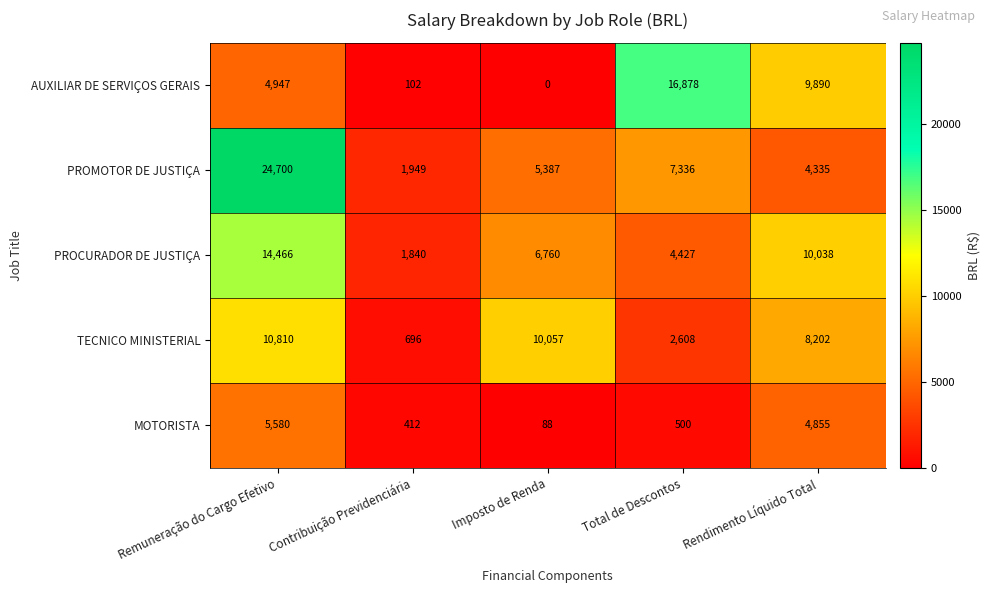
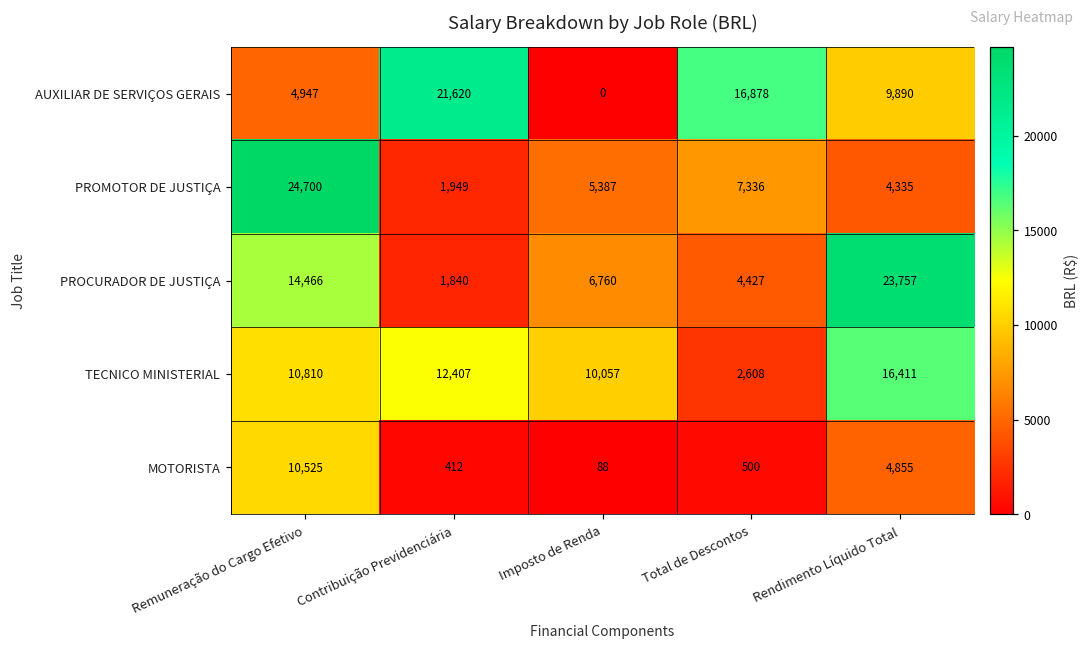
AUXILIAR DE SERVIÇOS GERAIS, Contribuição Previdenciária: 102 -> 21,620
PROCURADOR DE JUSTIÇA, Rendimento Líquido Total: 10,038 -> 23,757
TECNICO MINISTERIAL, Contribuição Previdenciária: 696 -> 12,407
TECNICO MINISTERIAL, Rendimento Líquido Total: 8,202 -> 16,411
MOTORISTA, Remuneração do Cargo Efetivo: 5,580 -> 10,525
